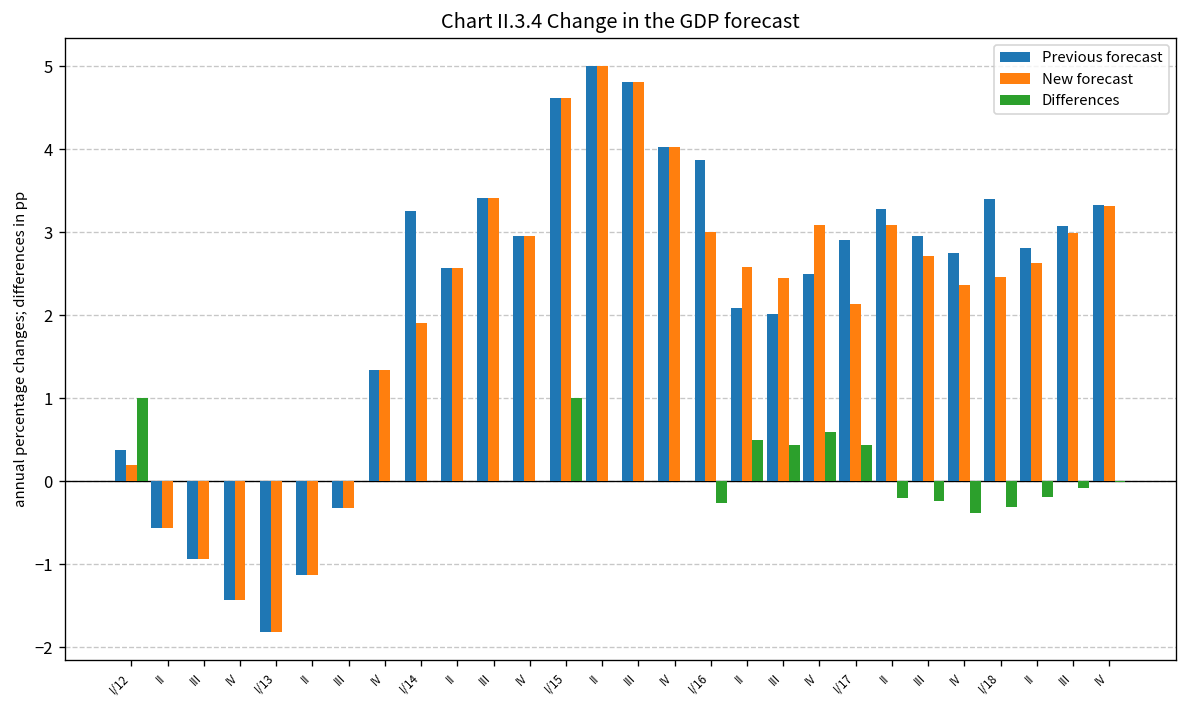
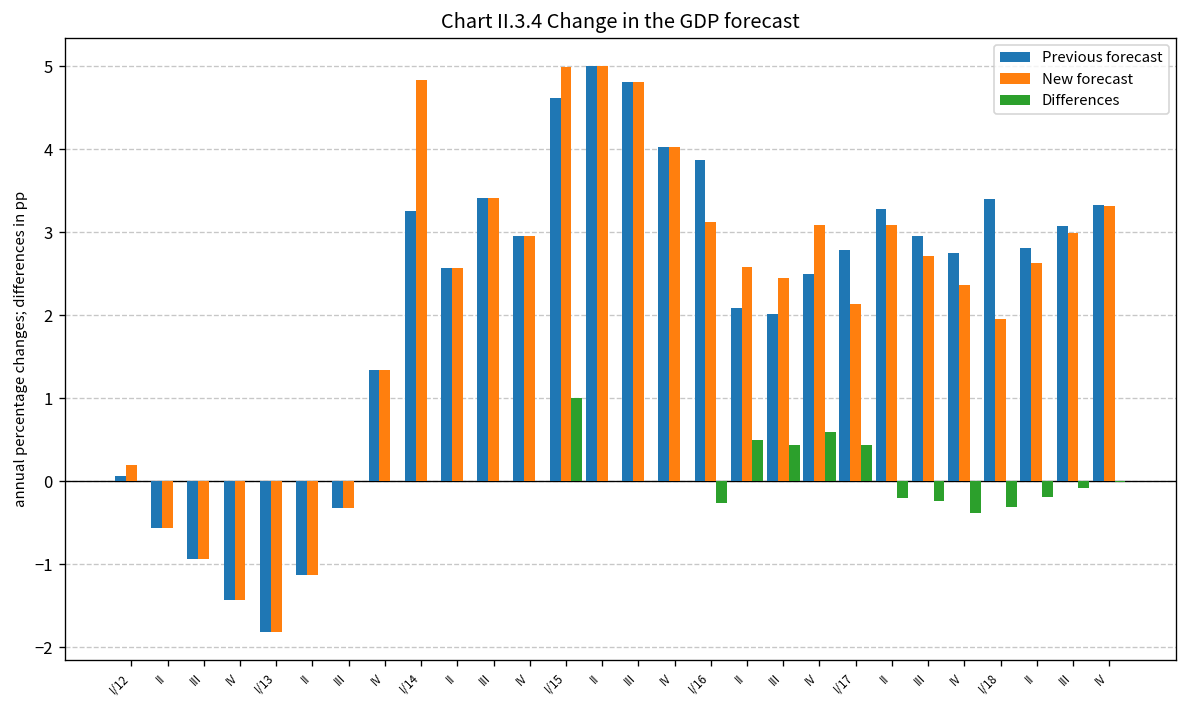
Previous forecast, I/12: 0.4 -> 0.1
Differences, I/12: 1 -> 0
New forecast, I/14: 1.9 -> 4.8
New forecast, I/15: 4.6 -> 5.0
New forecast, I/16: 3.0 -> 3.1
Previous forecast, I/17: 2.9 -> 2.8
New forecast, I/18: 2.5 -> 2.0
